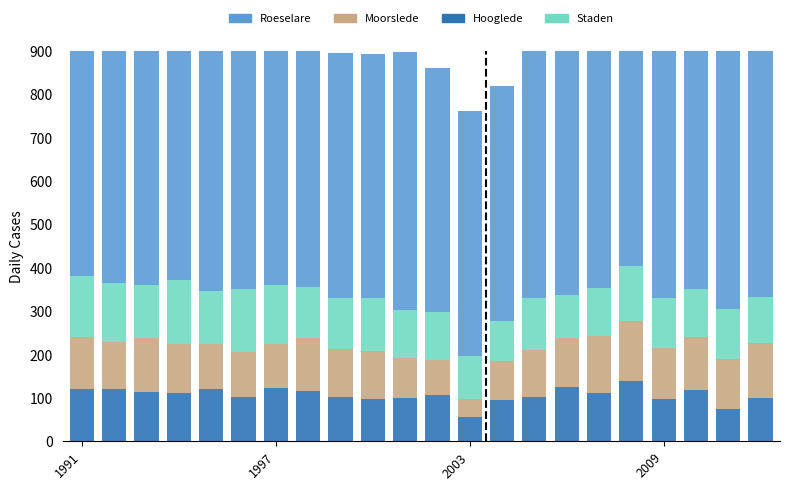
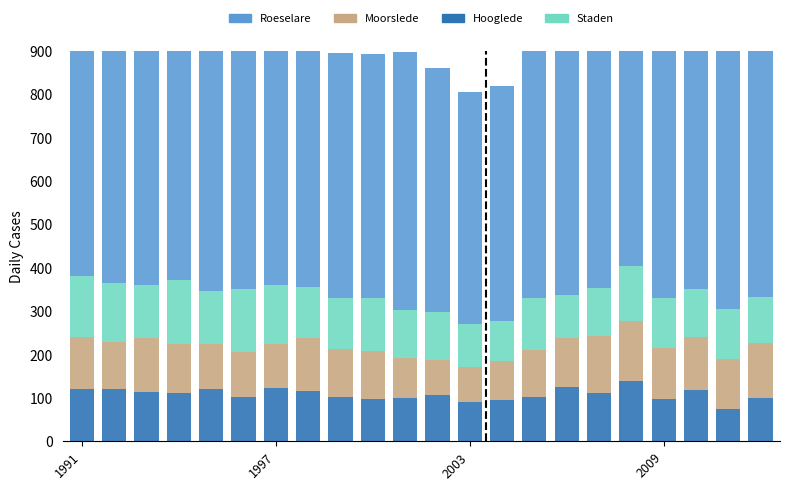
Hooglede, 2003: 60 -> 90
Moorslede, 2003: 40 -> 80
Roeselare, 2003: 560 -> 540
